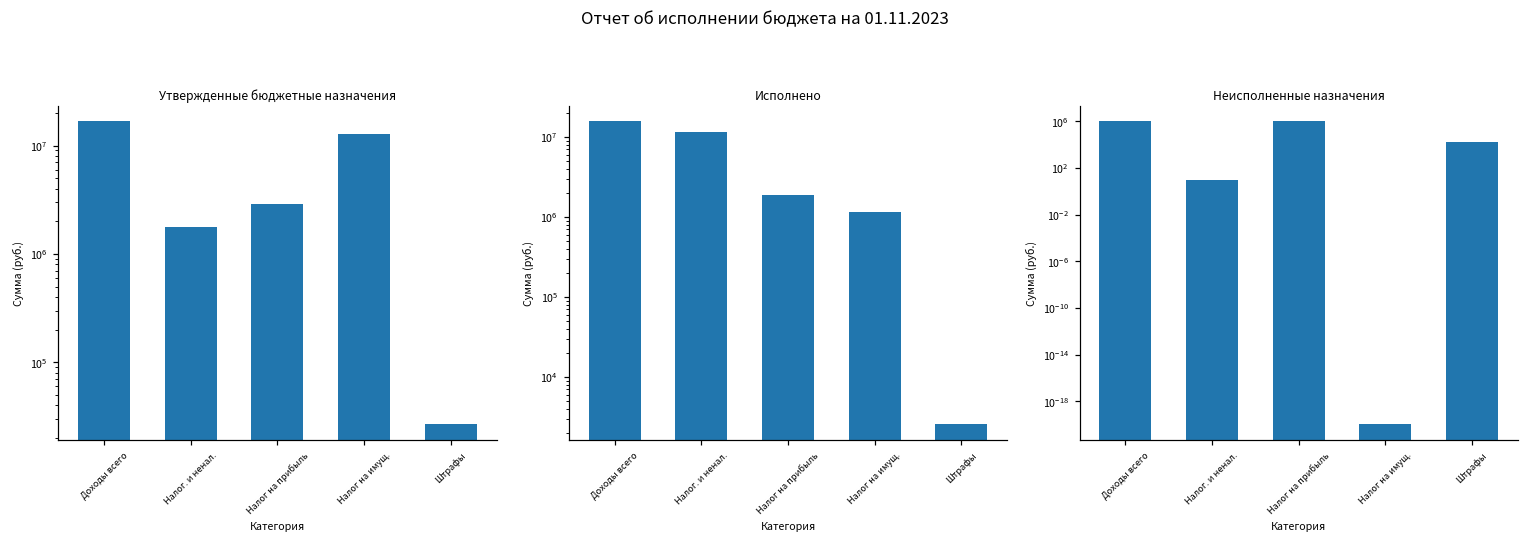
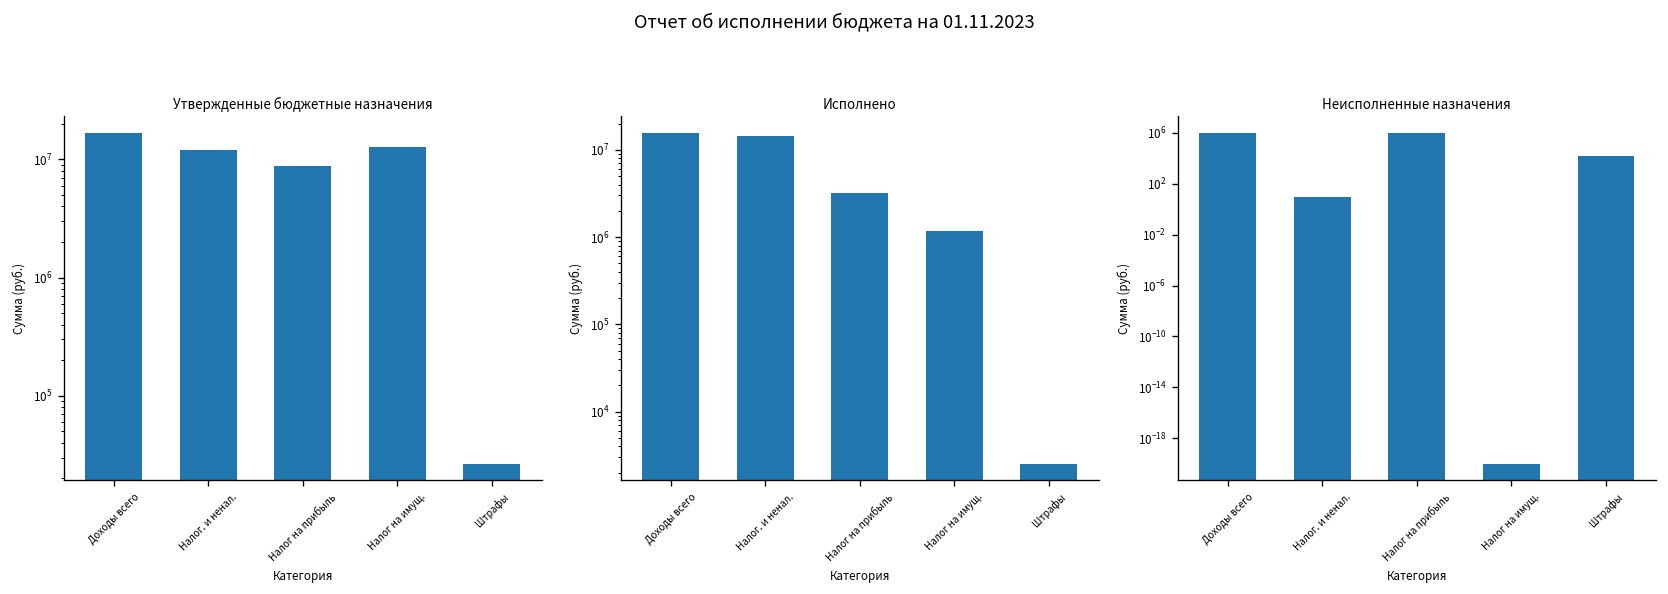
Утвержденные бюджетные назначения, Налог. и ненал.: 1800000 -> 12000000
Утвержденные бюджетные назначения, Налог на прибыль: 2900000 -> 9000000
Исполнено, Налог. и ненал.: 11000000 -> 14000000
Исполнено, Налог на прибыль: 1900000 -> 3000000
